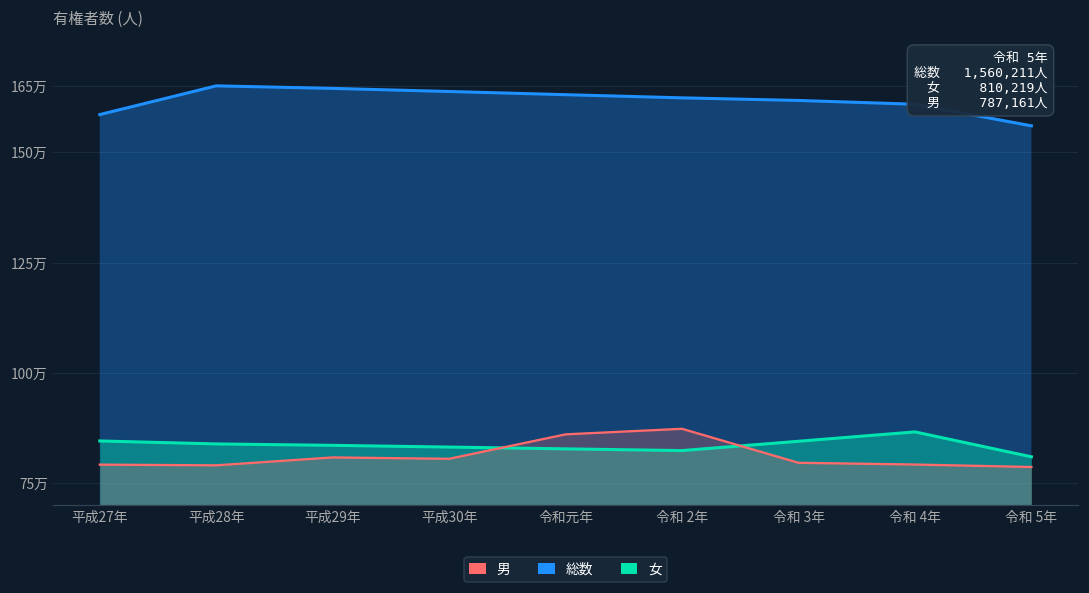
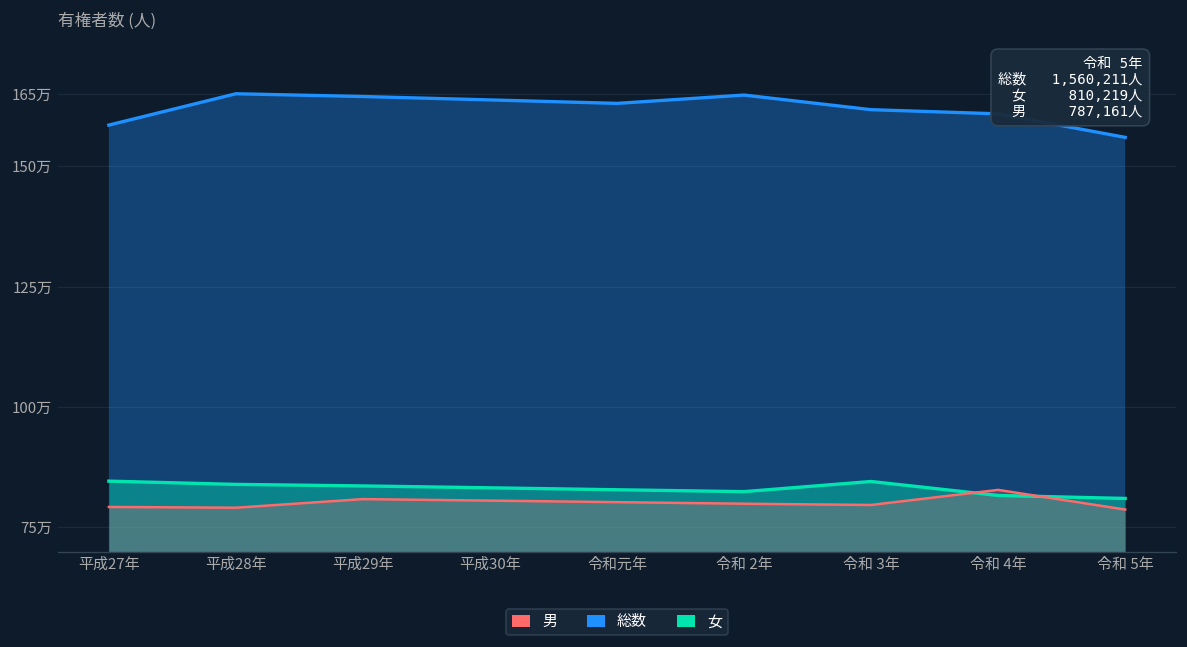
男, 令和元年: 86万 -> 80万
総数, 令和 2年: 162万 -> 165万
男, 令和 2年: 87万 -> 80万
女, 令和 4年: 87万 -> 82万
男, 令和 4年: 79万 -> 83万
